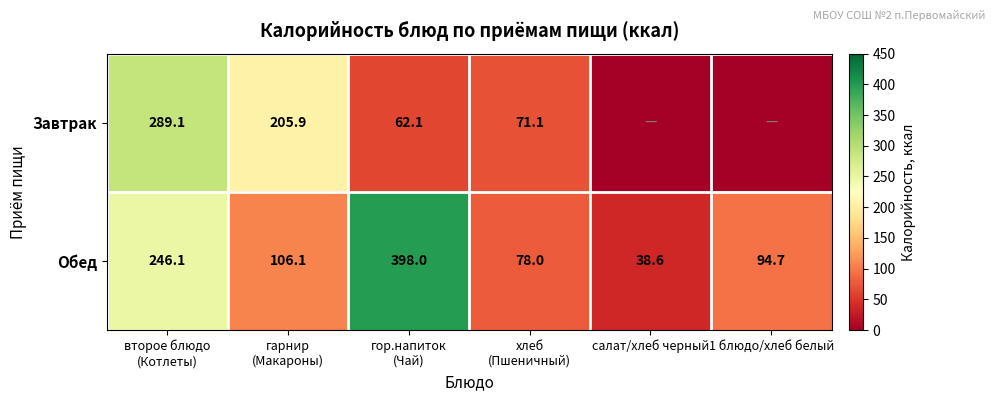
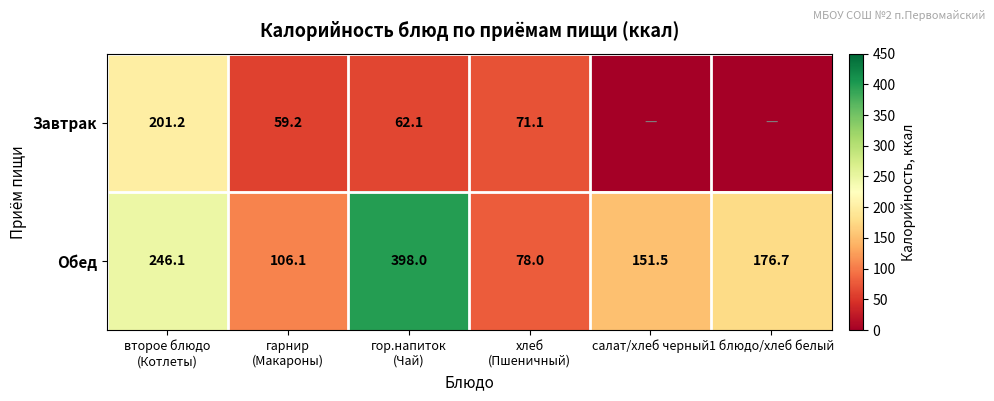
Завтрак, второе блюдо (Котлеты): 289.1 -> 201.2
Завтрак, гарнир (Макароны): 205.9 -> 59.2
Обед, салат/хлеб черный: 38.6 -> 151.5
Обед, 1 блюдо/хлеб белый: 94.7 -> 176.7
